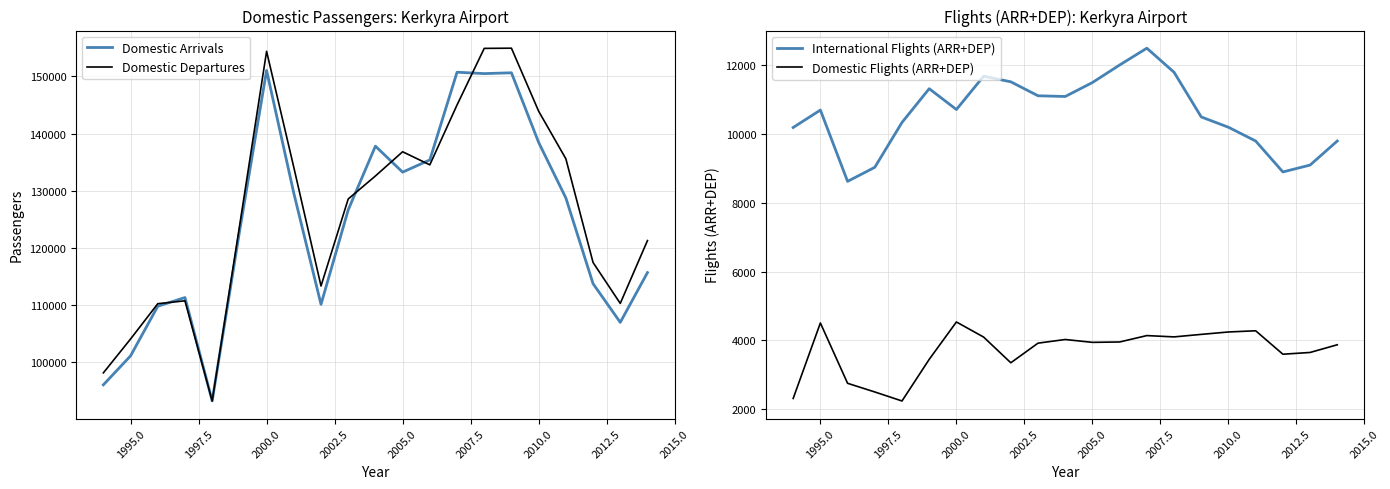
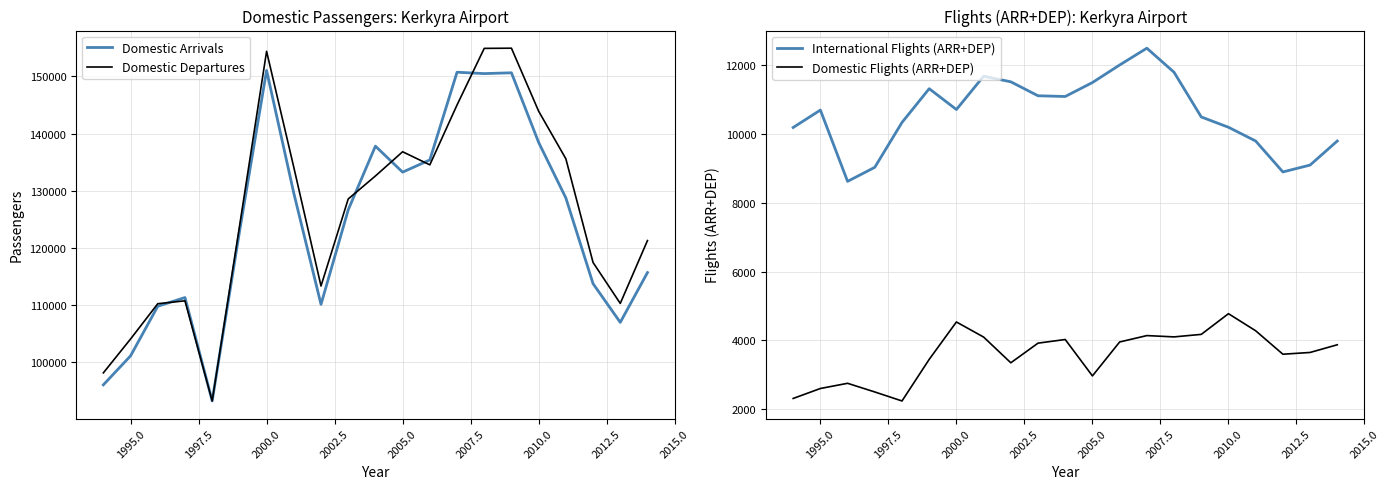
Flights (ARR+DEP): Kerkyra Airport, Domestic Flights (ARR+DEP), 1995.0: 4500 -> 2600
Flights (ARR+DEP): Kerkyra Airport, Domestic Flights (ARR+DEP), 2005.0: 3900 -> 3000
Flights (ARR+DEP): Kerkyra Airport, Domestic Flights (ARR+DEP), 2010.0: 4200 -> 4800
